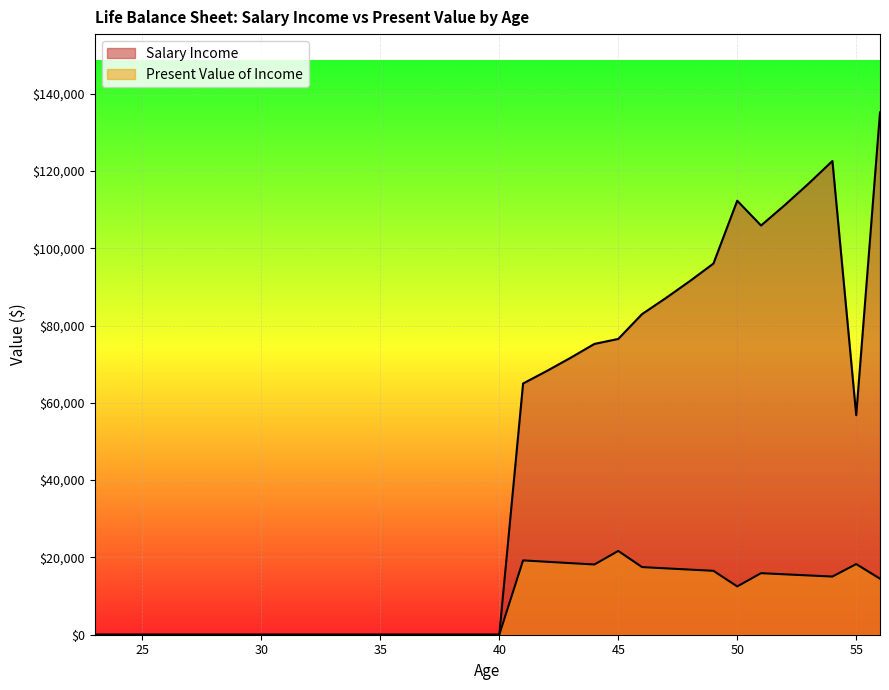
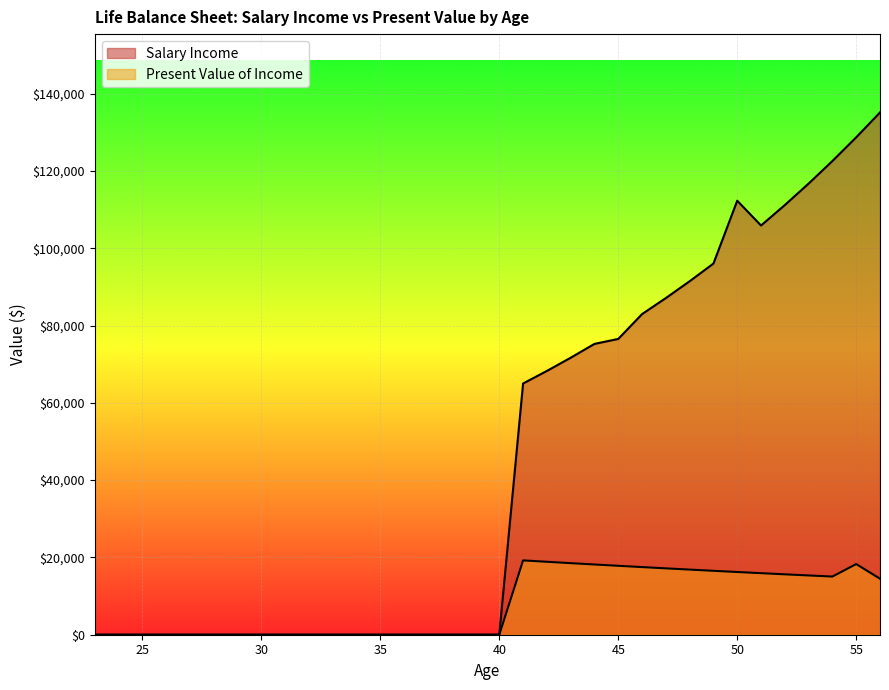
Present Value of Income, 45: $22,000 -> $18,000
Present Value of Income, 50: $12,000 -> $16,000
Salary Income, 55: $57,000 -> $129,000
